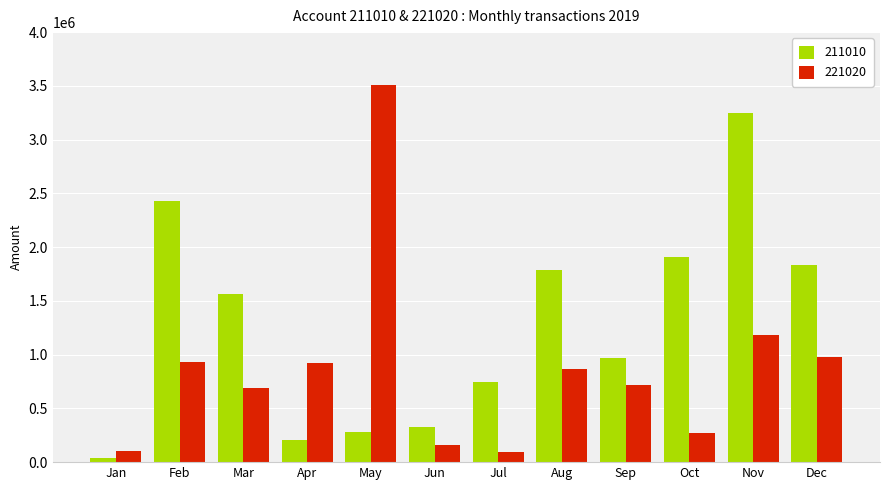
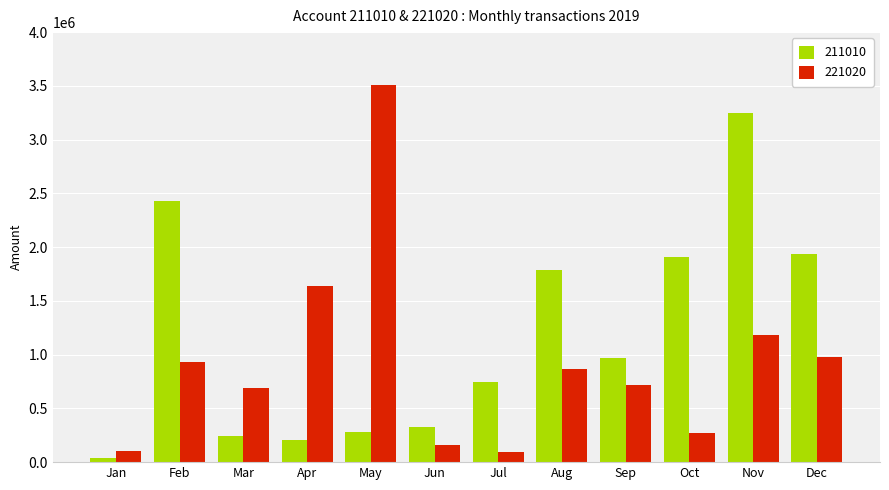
211010, Mar: 1560000 -> 240000
221020, Apr: 920000 -> 1640000
211010, Dec: 1830000 -> 1940000
